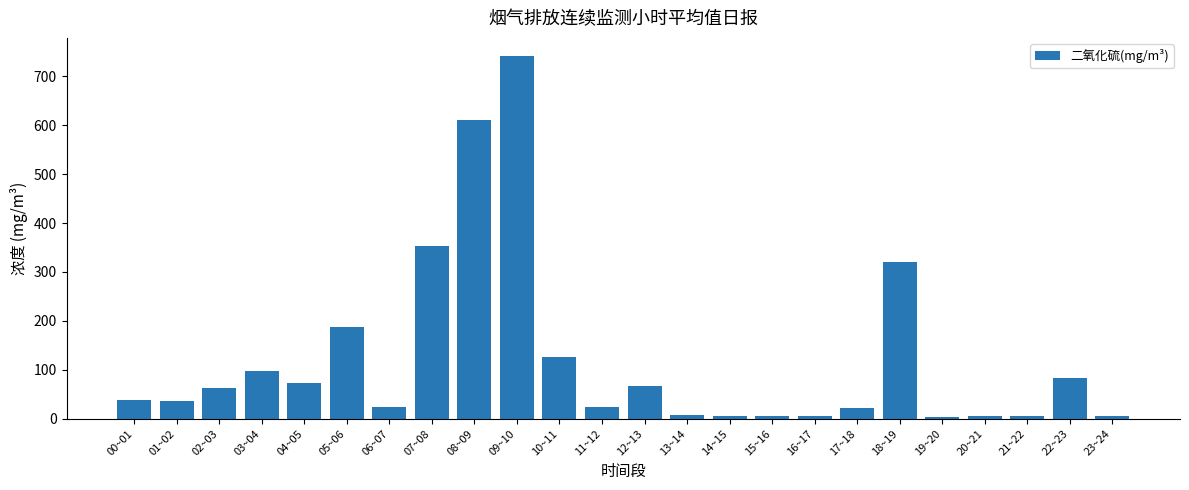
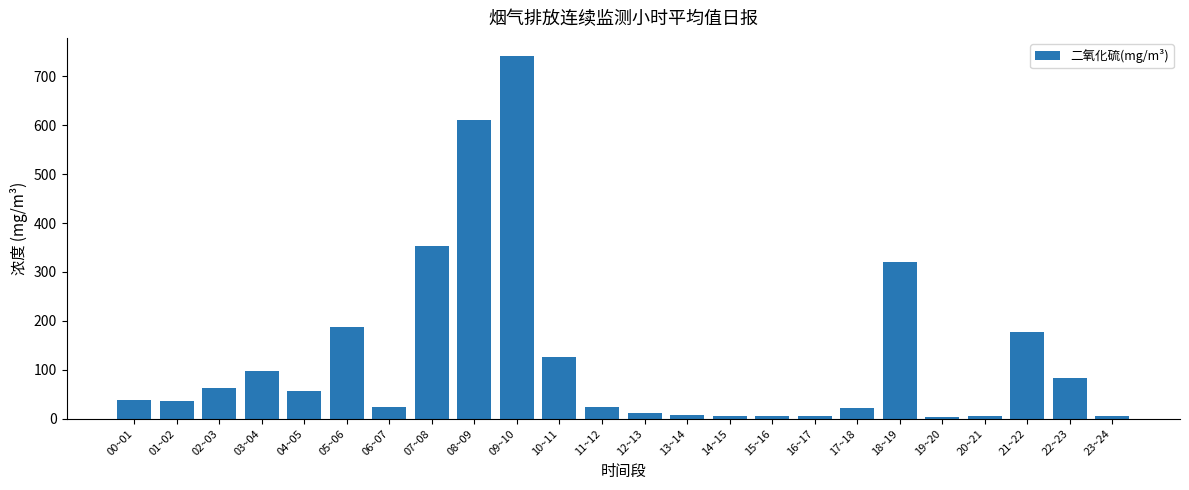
04~05: 70 -> 60
12~13: 70 -> 10
21~22: 10 -> 180
